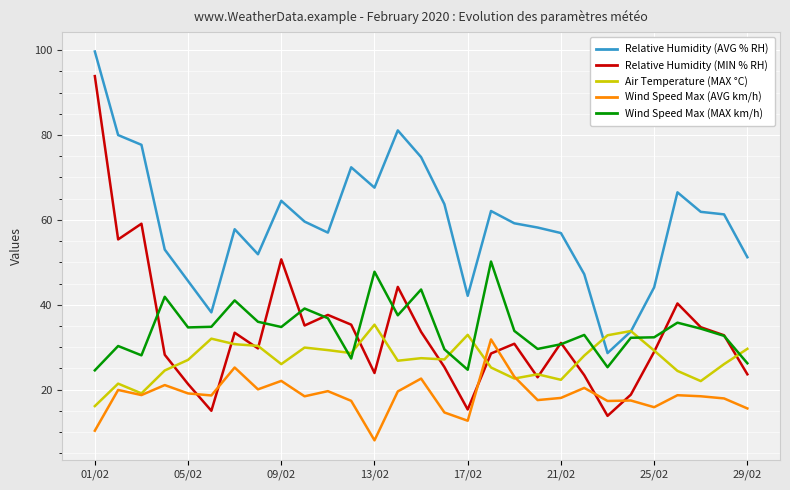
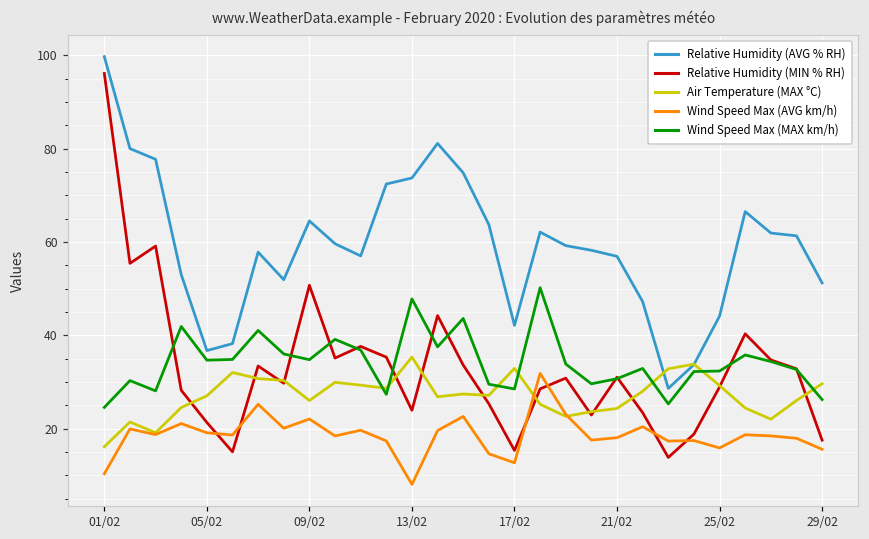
Relative Humidity (MIN % RH), 01/02: 94 -> 96
Relative Humidity (AVG % RH), 05/02: 46 -> 37
Relative Humidity (AVG % RH), 13/02: 68 -> 74
Wind Speed Max (MAX km/h), 17/02: 25 -> 28
Air Temperature (MAX °C), 21/02: 22 -> 24
Relative Humidity (MIN % RH), 29/02: 24 -> 18
